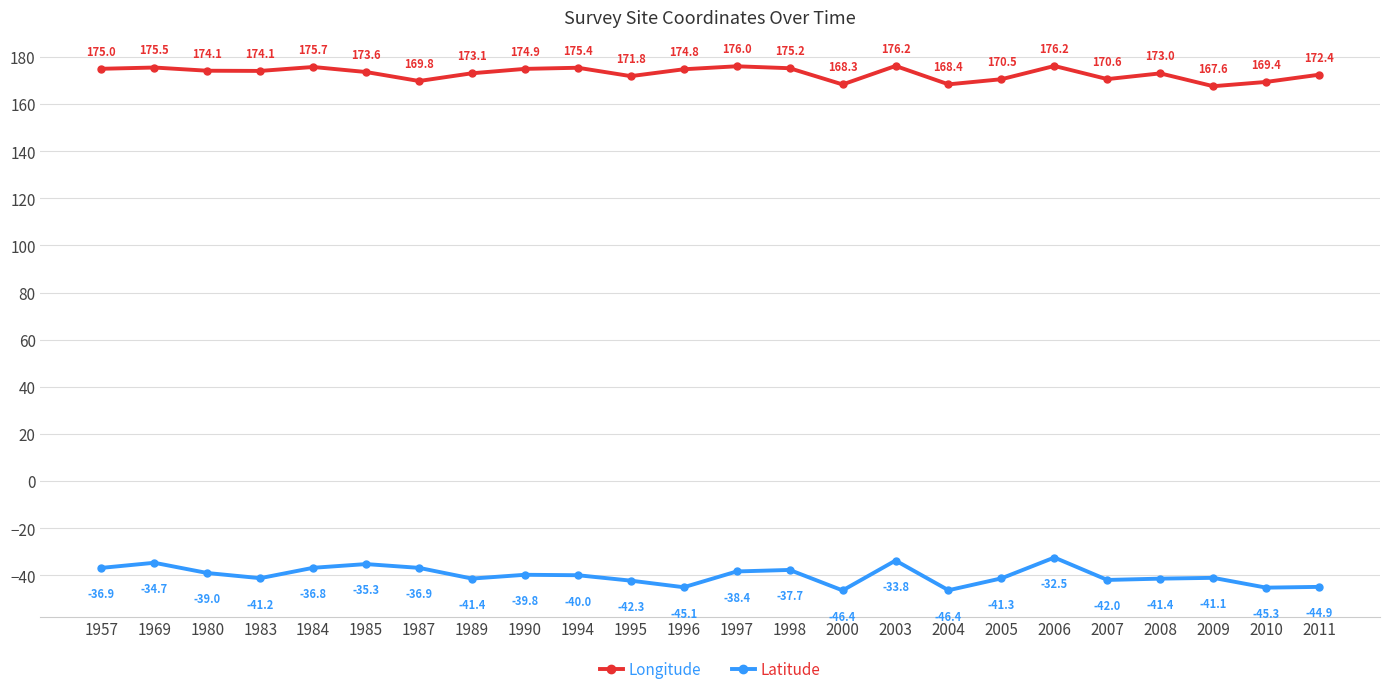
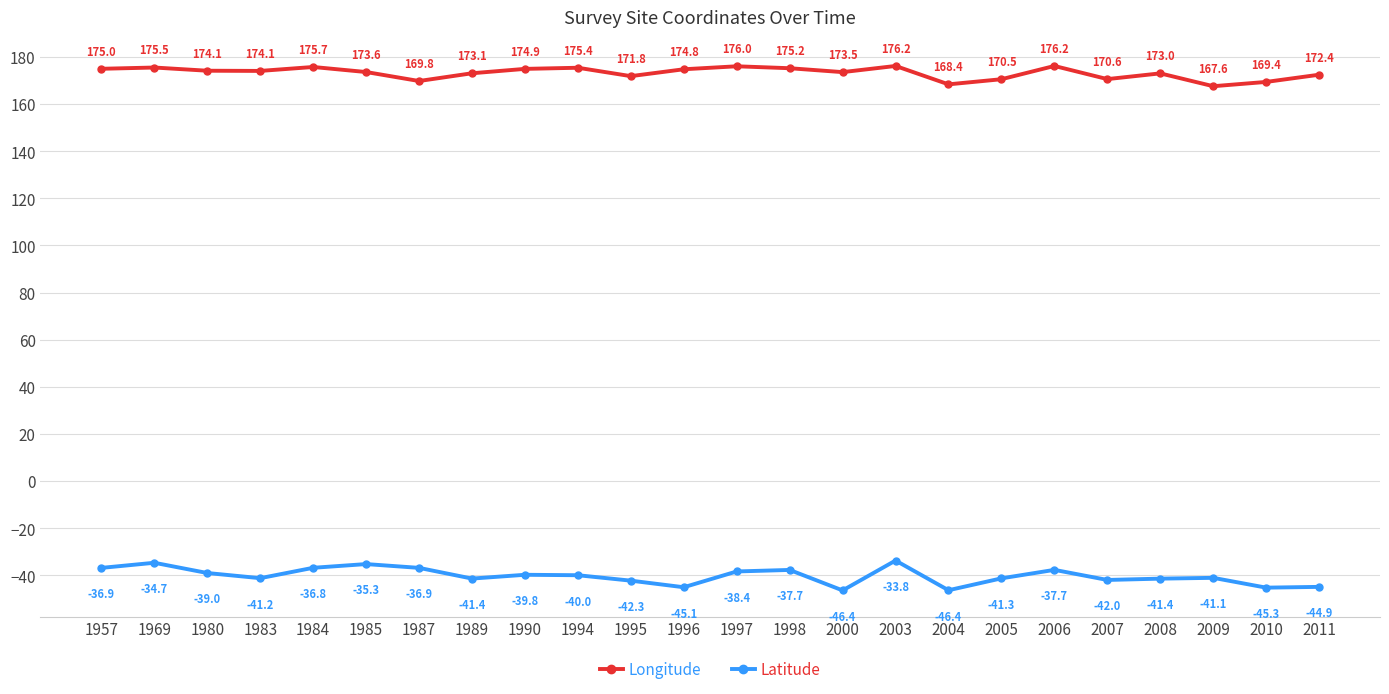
Longitude, 2000: 168.3 -> 173.5
Latitude, 2006: -32.5 -> -37.7
